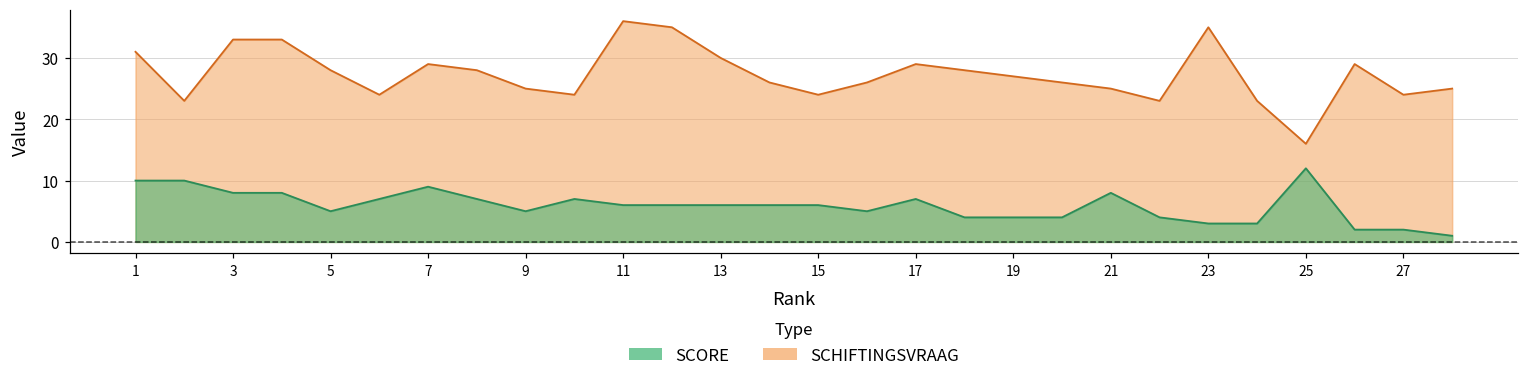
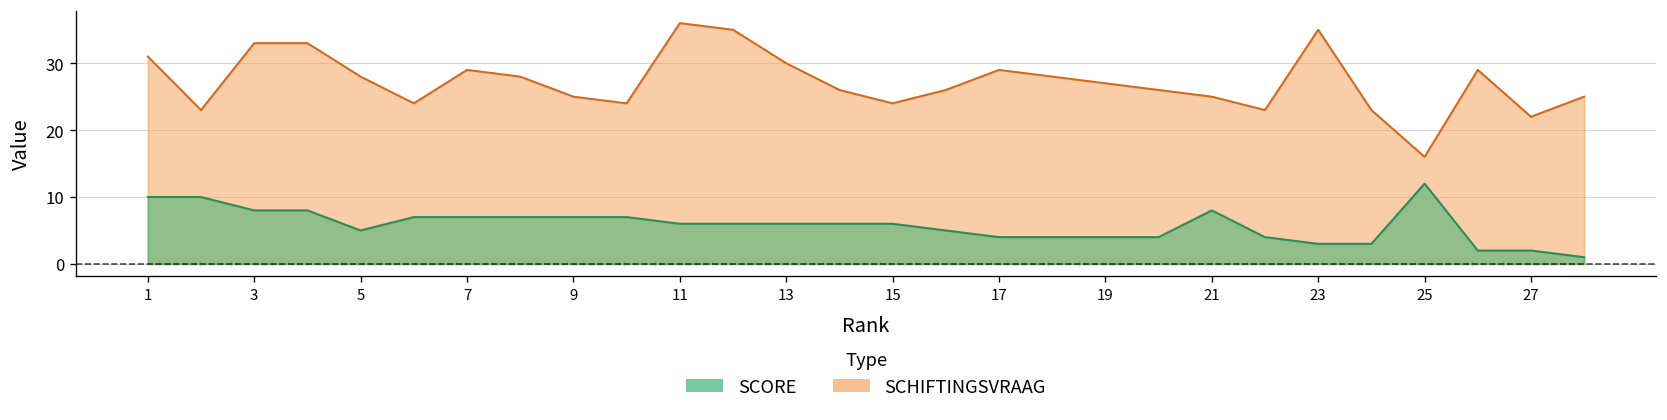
SCORE, 7: 9 -> 7
SCORE, 9: 5 -> 7
SCORE, 17: 7 -> 4
SCHIFTINGSVRAAG, 27: 24 -> 22
